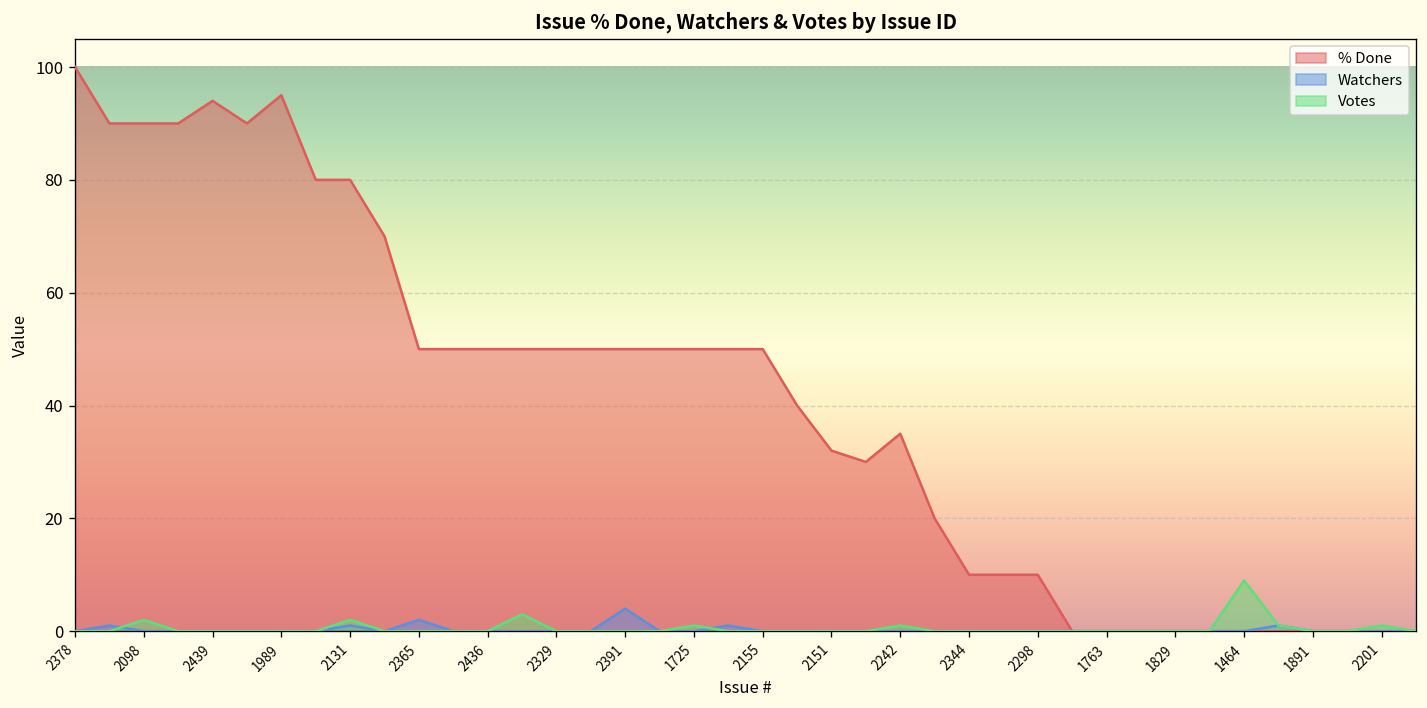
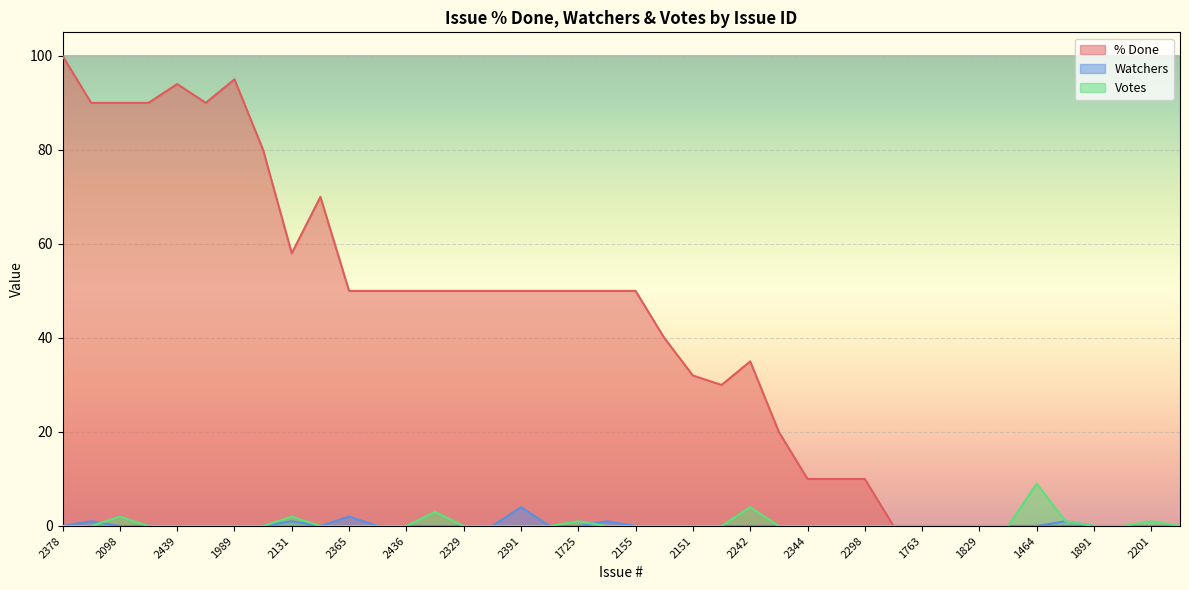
% Done, 2131: 80 -> 58
Votes, 2242: 1 -> 4
